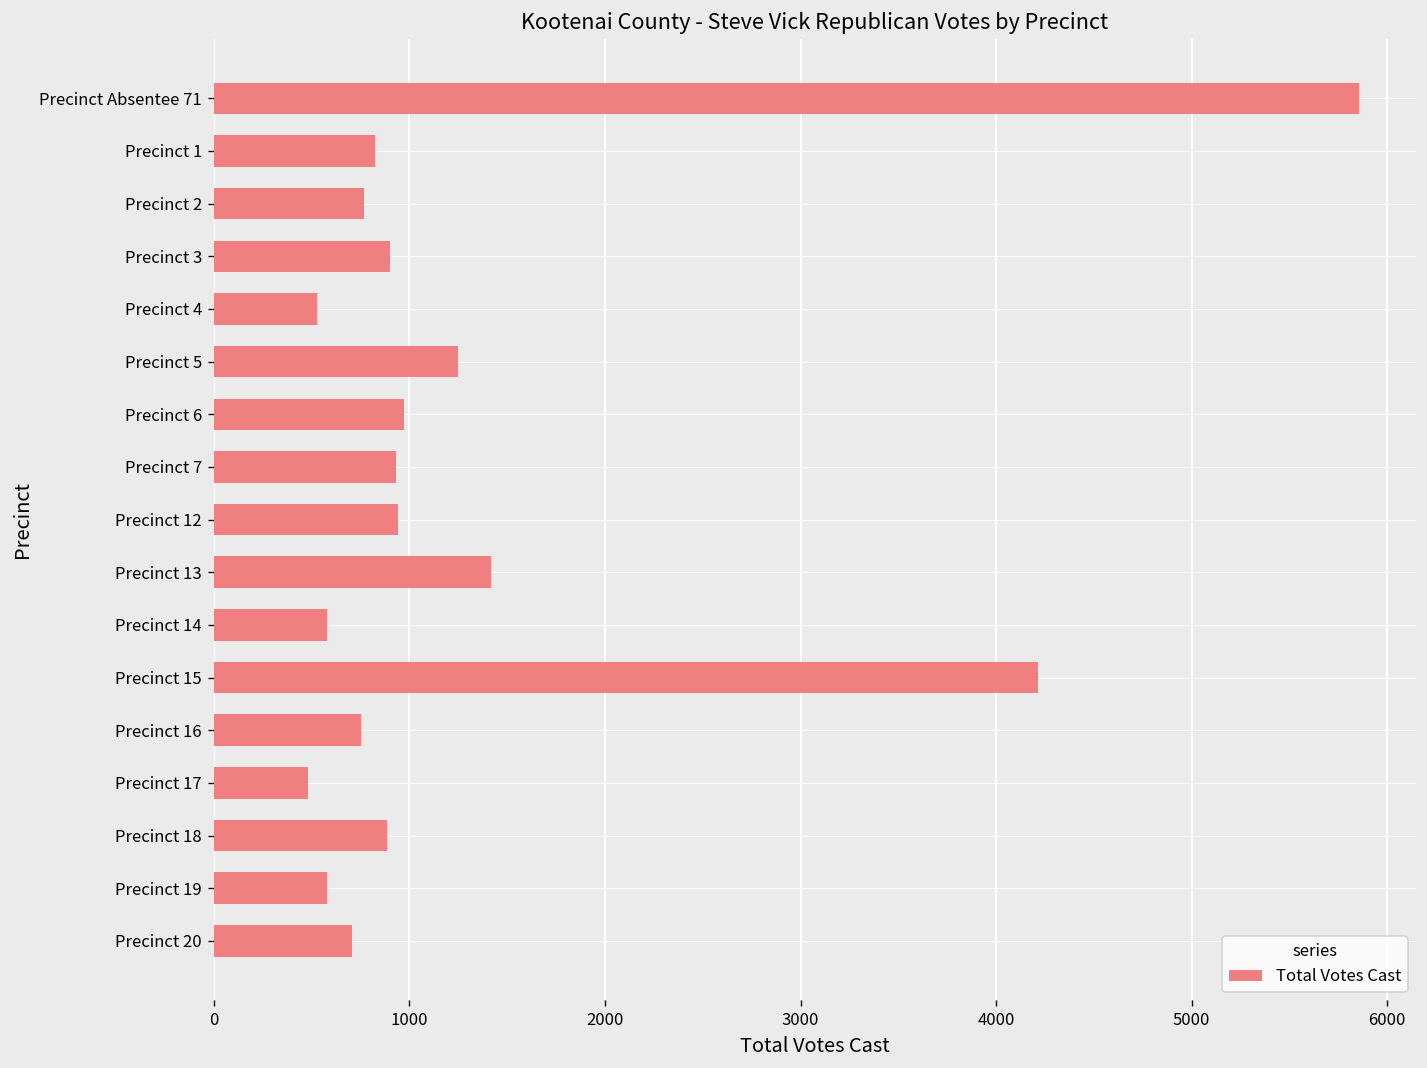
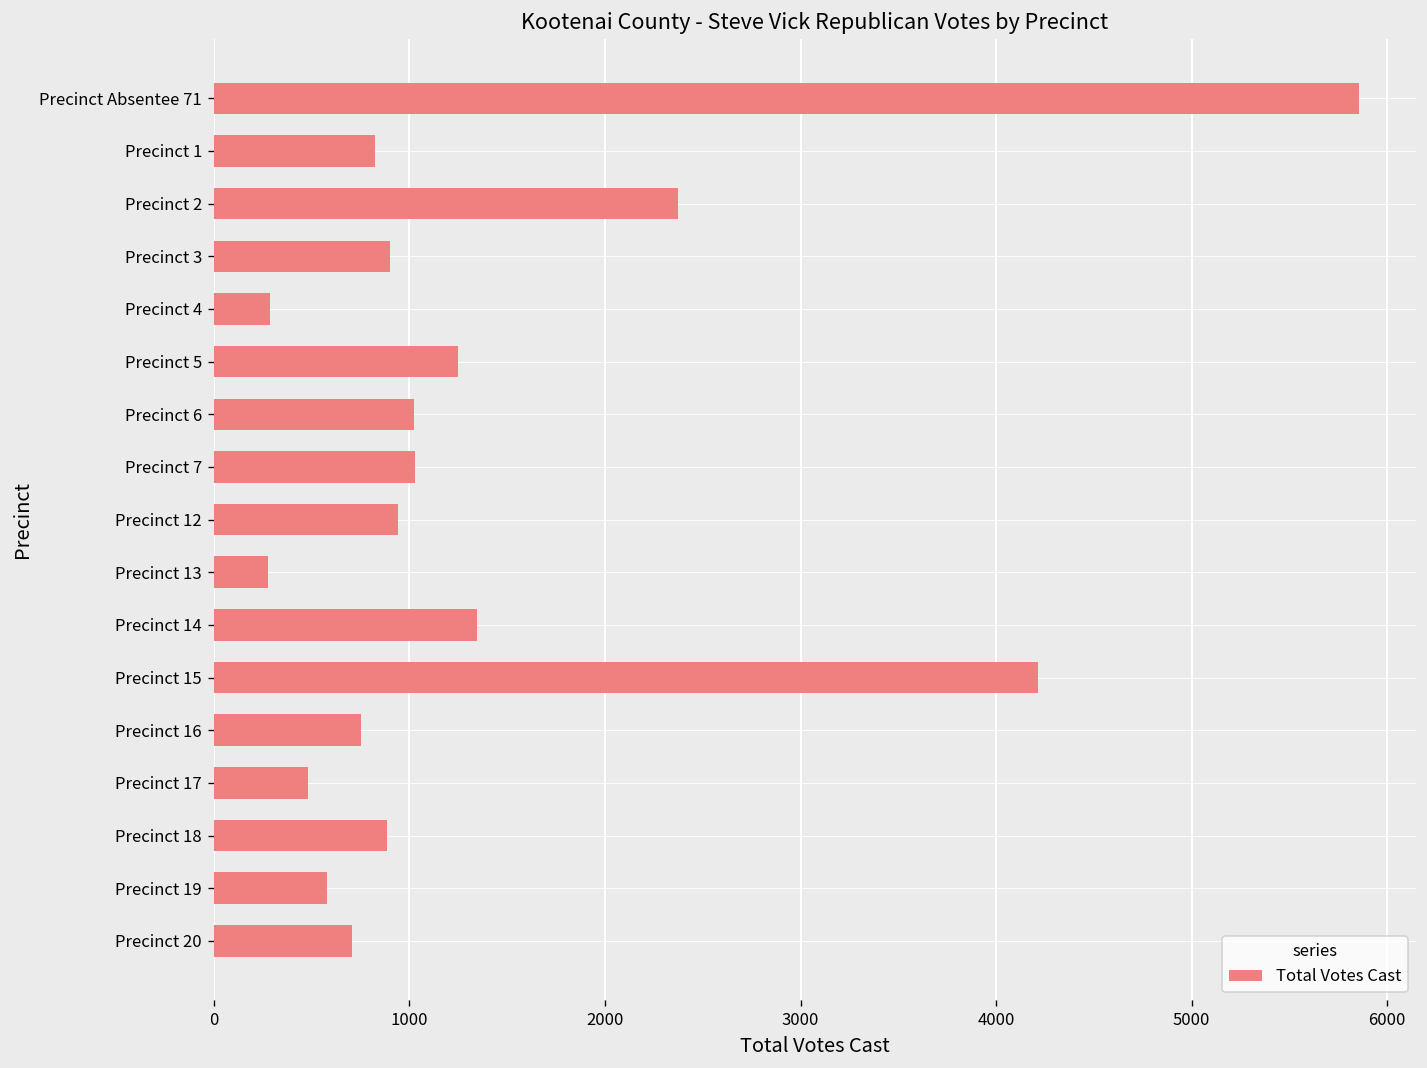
Precinct 2: 770 -> 2380
Precinct 4: 530 -> 290
Precinct 6: 970 -> 1030
Precinct 7: 930 -> 1030
Precinct 13: 1420 -> 280
Precinct 14: 580 -> 1350
